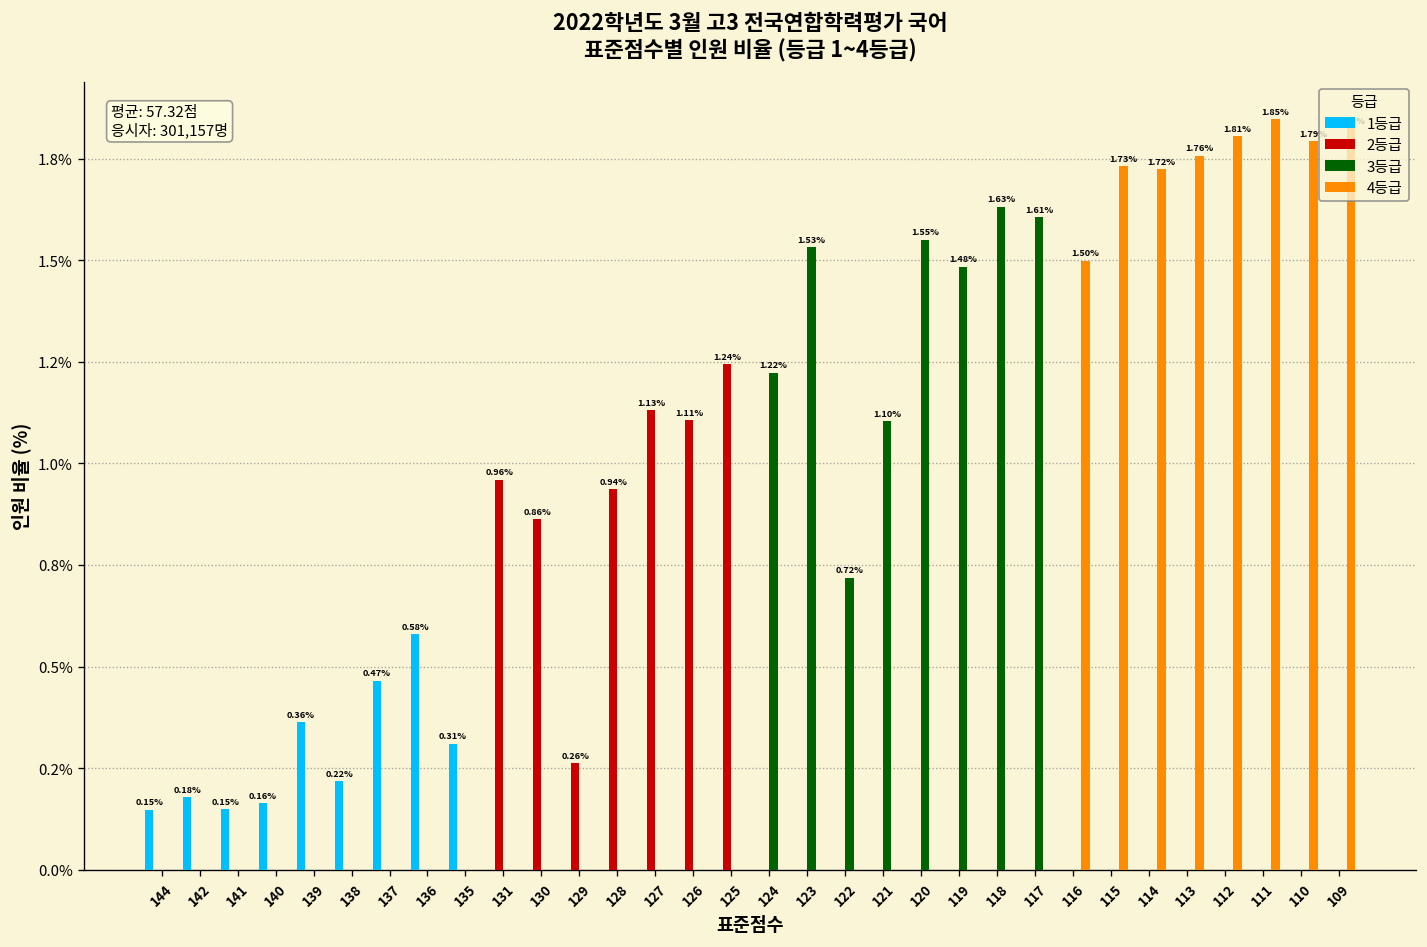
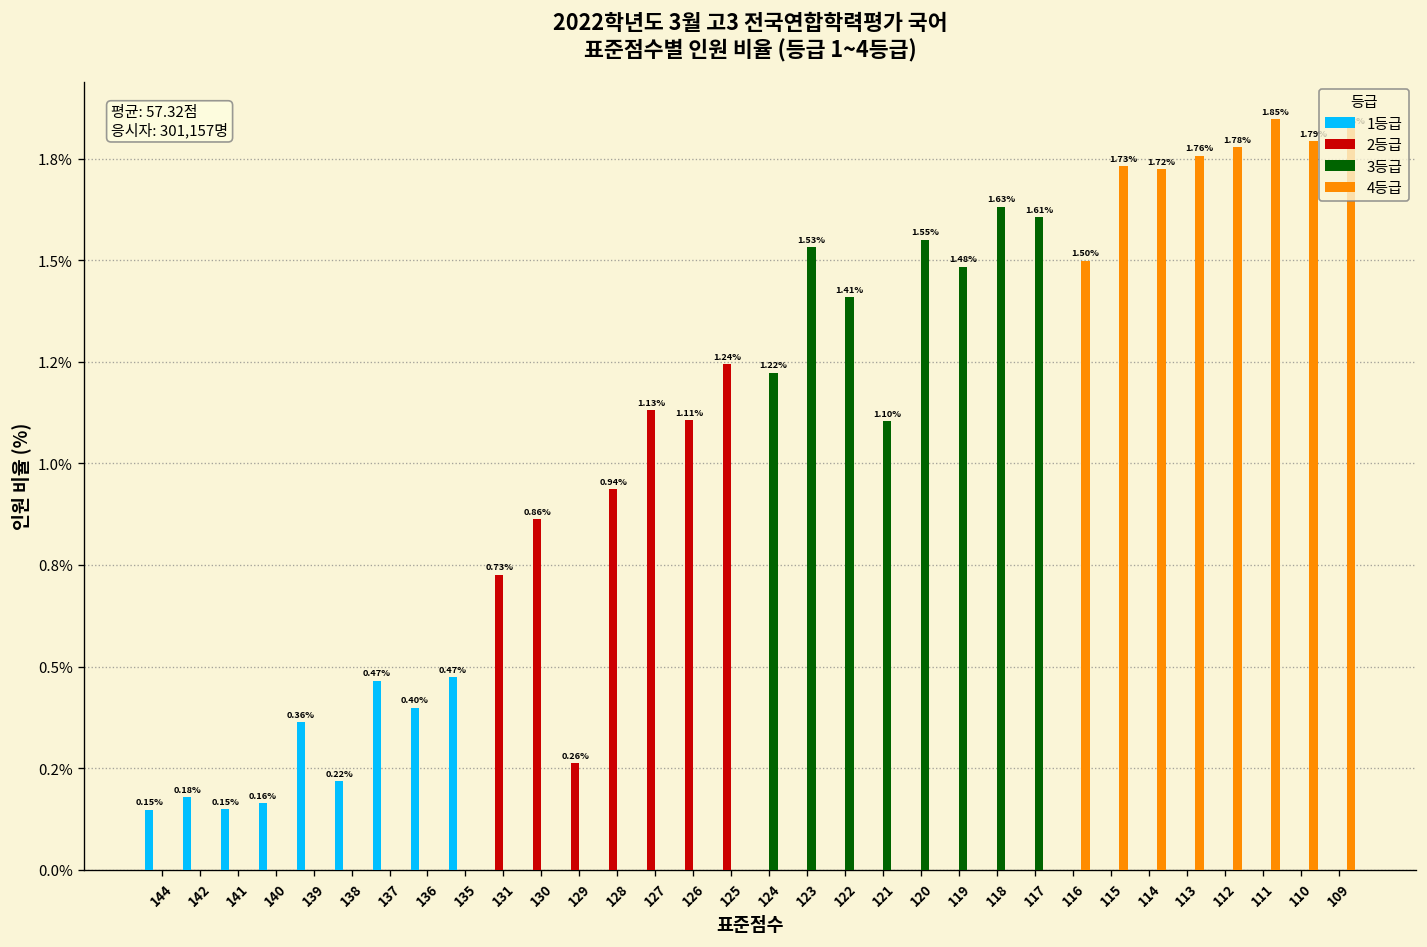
1등급, 136: 0.58% -> 0.40%
1등급, 135: 0.31% -> 0.47%
2등급, 131: 0.96% -> 0.73%
3등급, 122: 0.72% -> 1.41%
4등급, 112: 1.81% -> 1.78%
